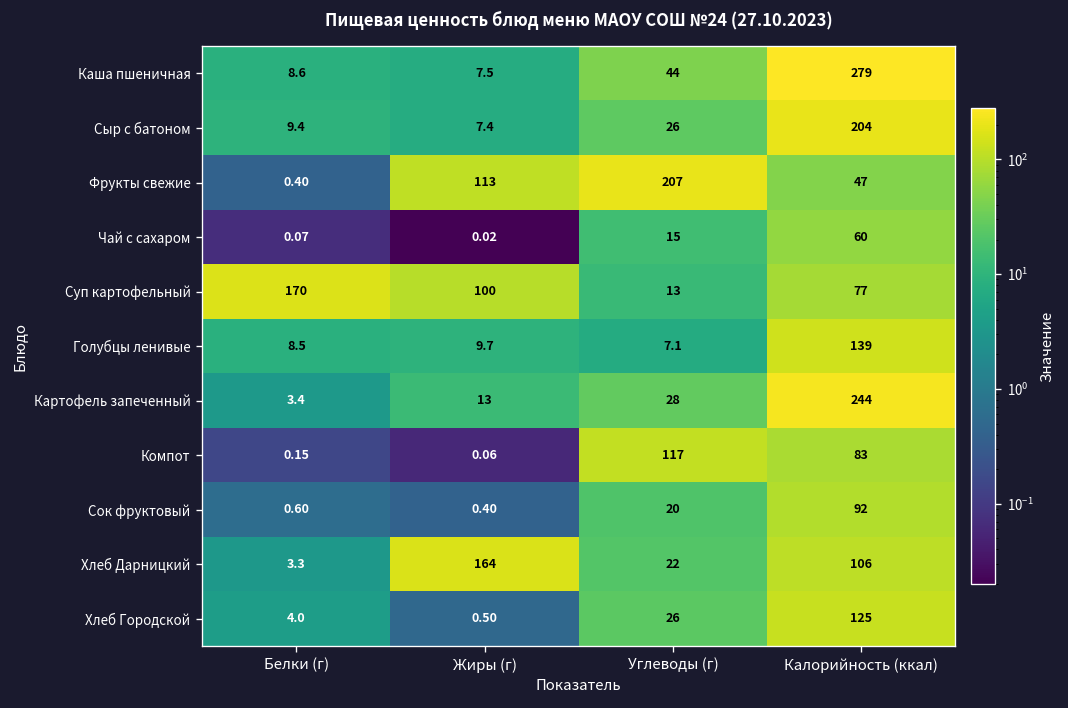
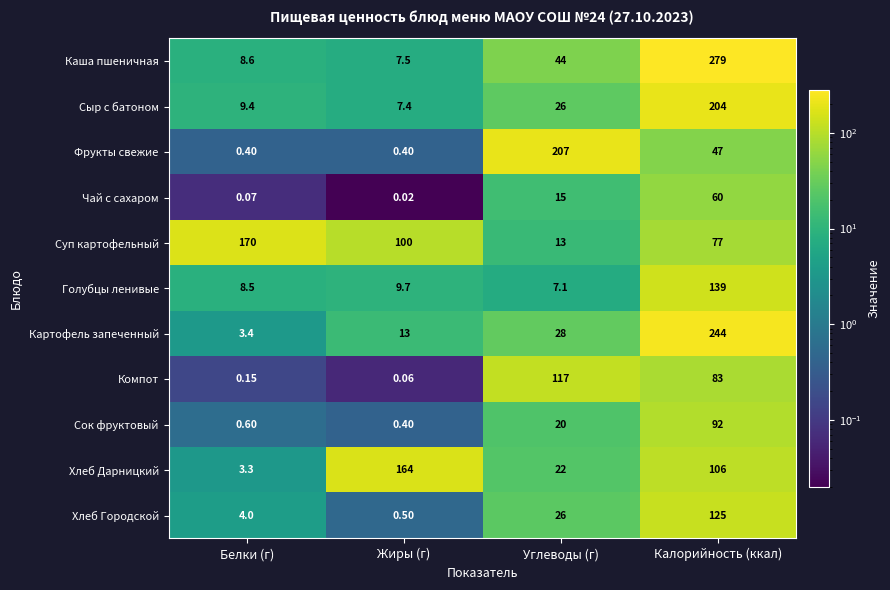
Фрукты свежие, Жиры (г): 113 -> 0.40
